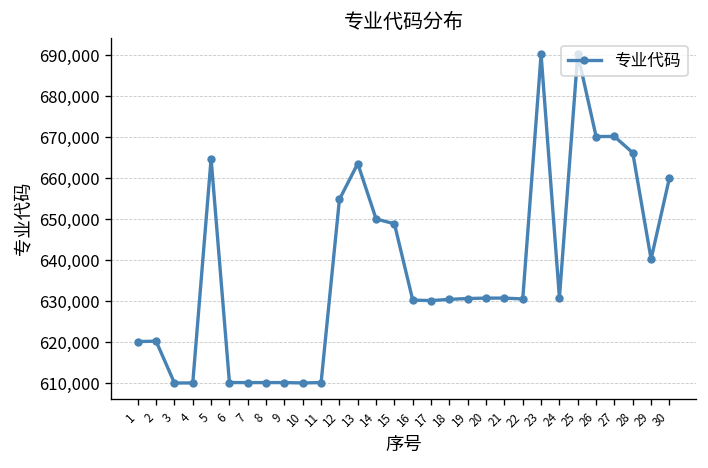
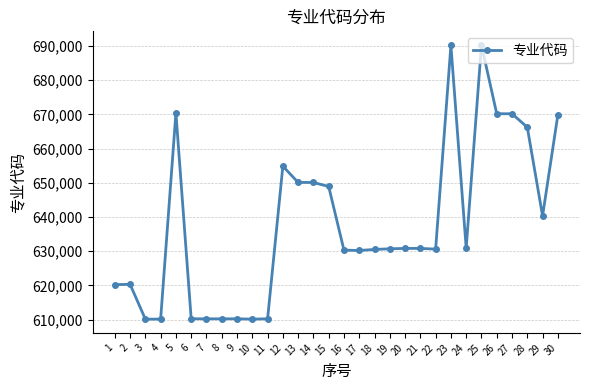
5: 665,000 -> 670,000
13: 664,000 -> 650,000
30: 660,000 -> 670,000
